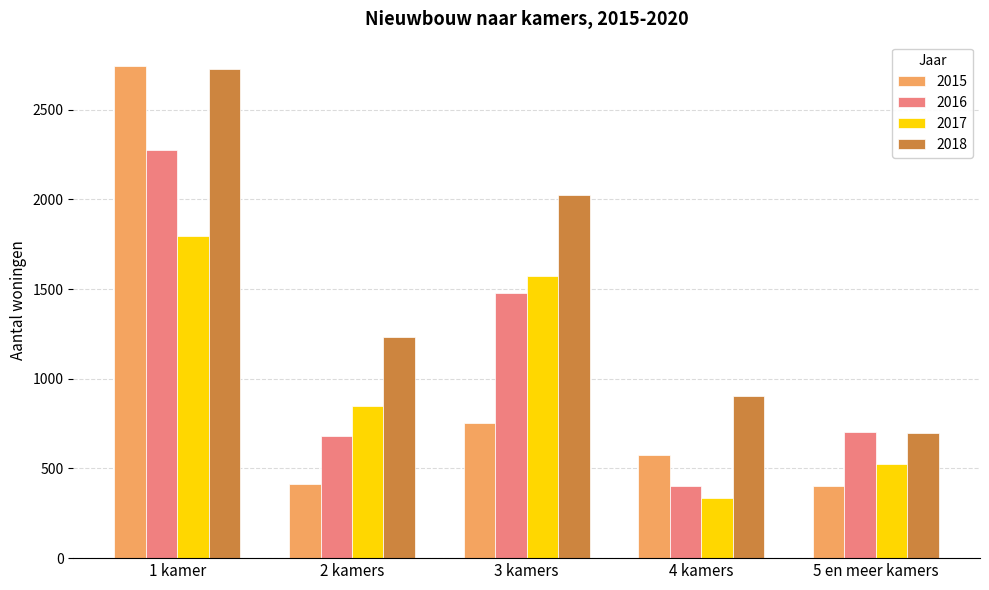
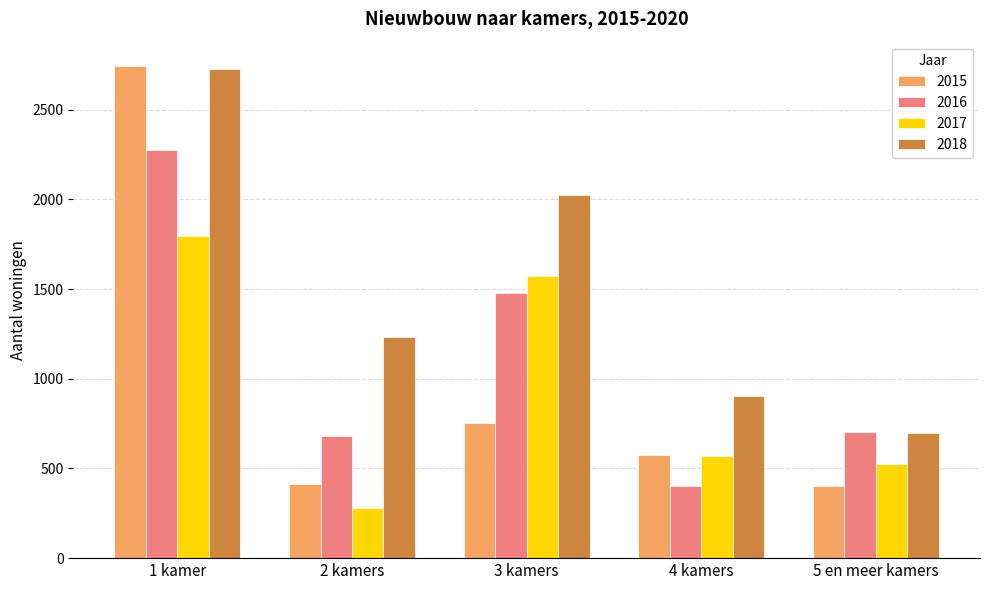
2017, 2 kamers: 850 -> 280
2017, 4 kamers: 340 -> 570
